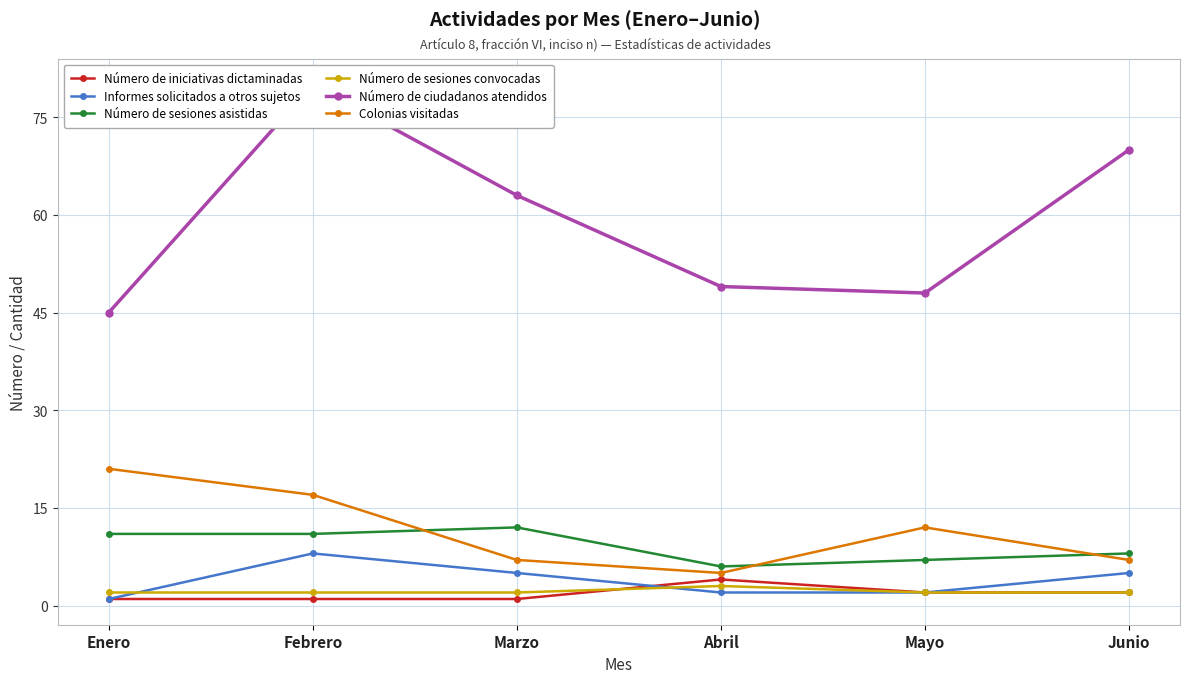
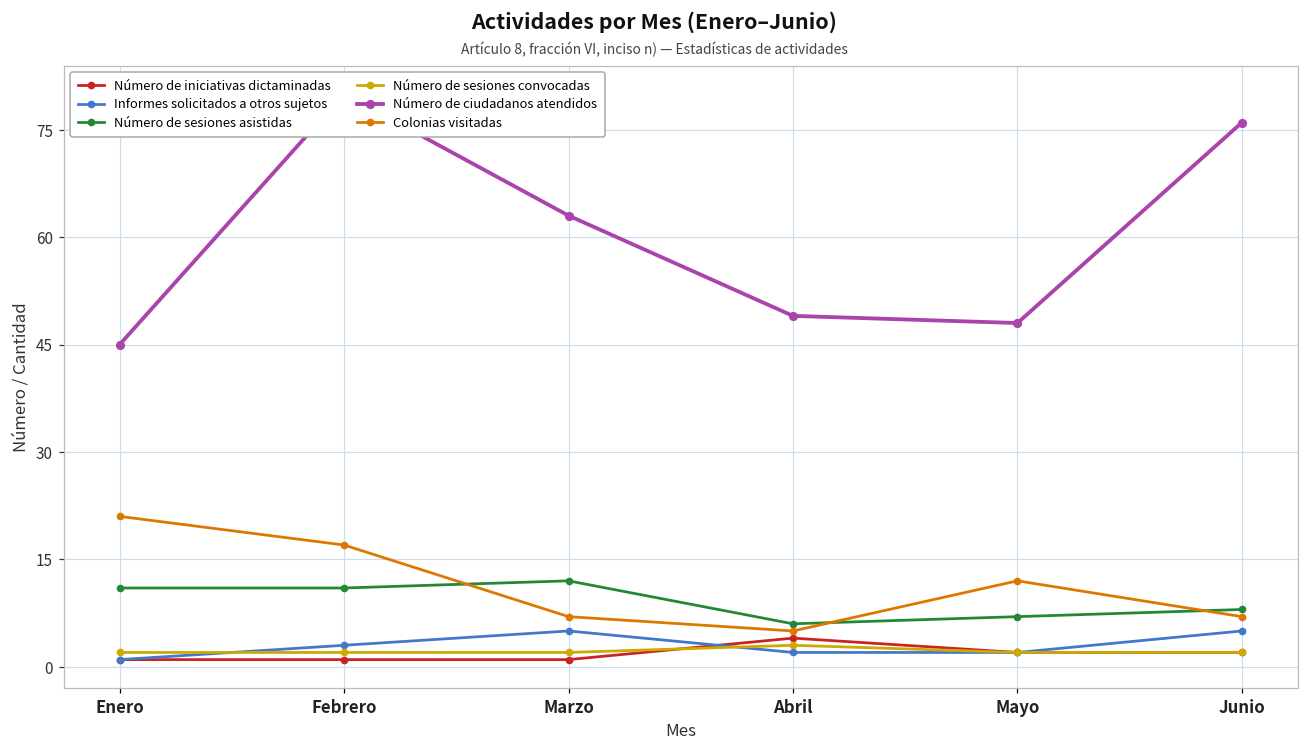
Informes solicitados a otros sujetos, Febrero: 8 -> 3
Número de ciudadanos atendidos, Junio: 70 -> 76
